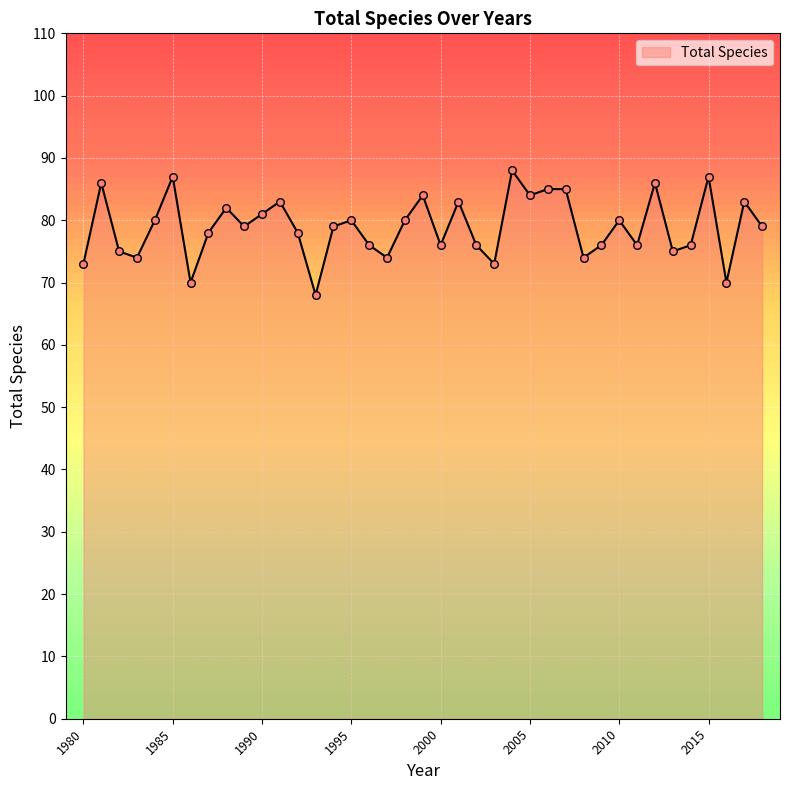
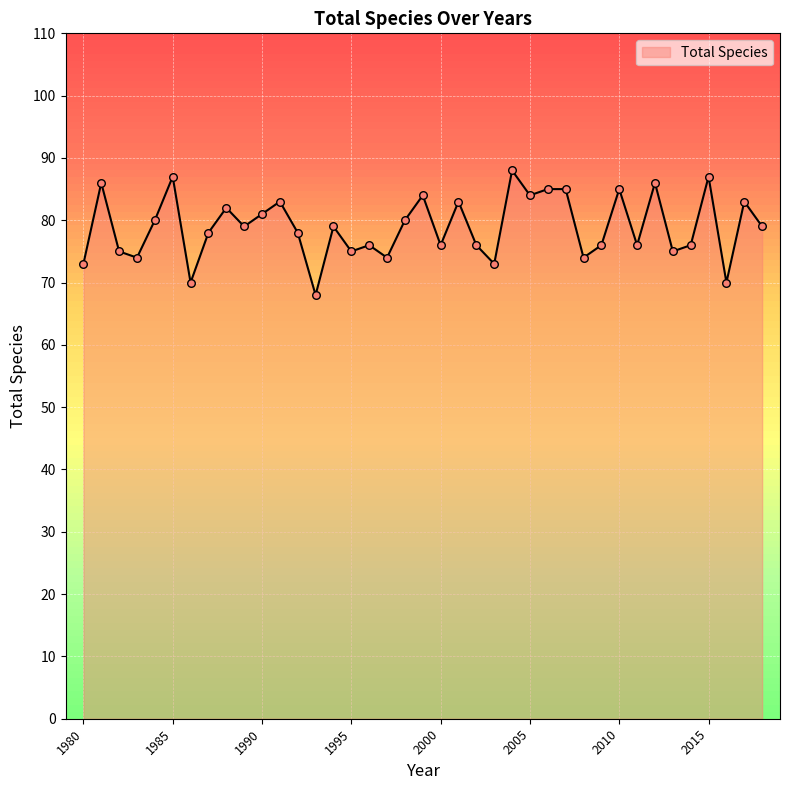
1995: 80 -> 75
2010: 80 -> 85
